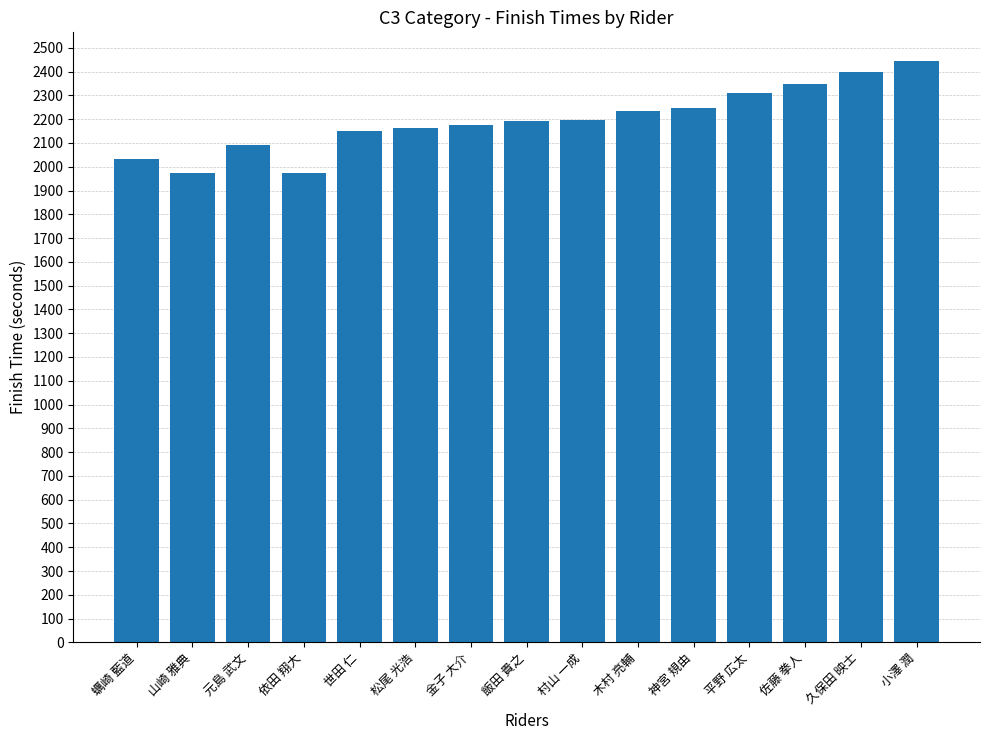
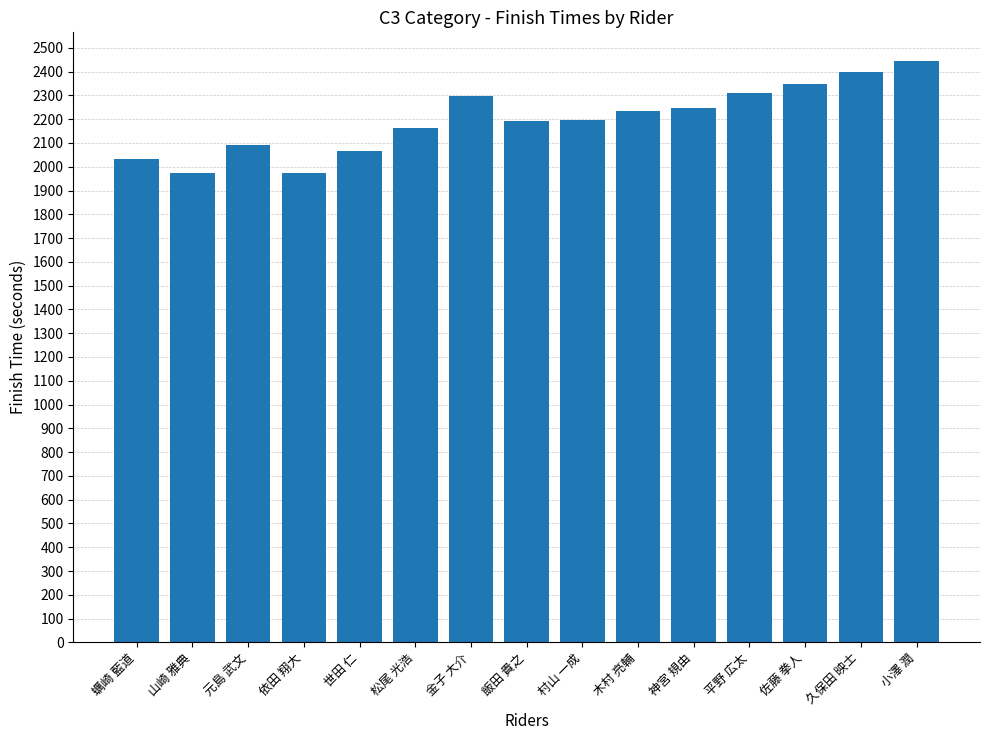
世田 仁: 2150 -> 2070
金子 大介: 2180 -> 2300
